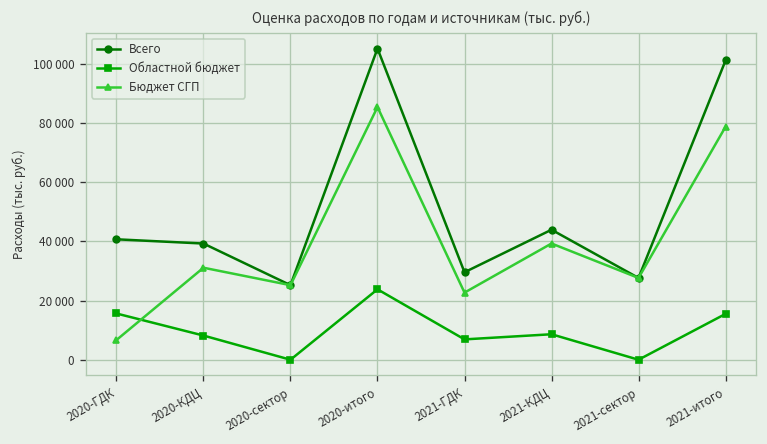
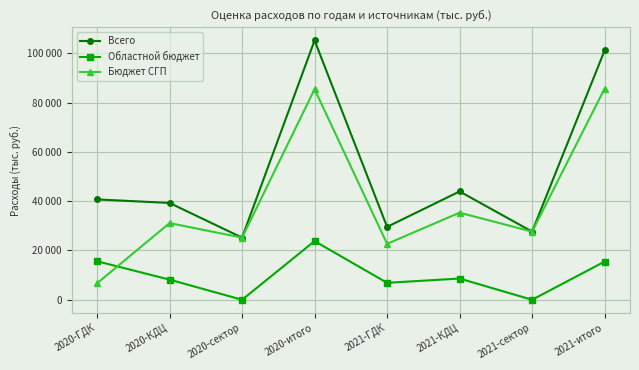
Бюджет СГП, 2021-КДЦ: 39000 -> 35000
Бюджет СГП, 2021-итого: 79000 -> 86000
